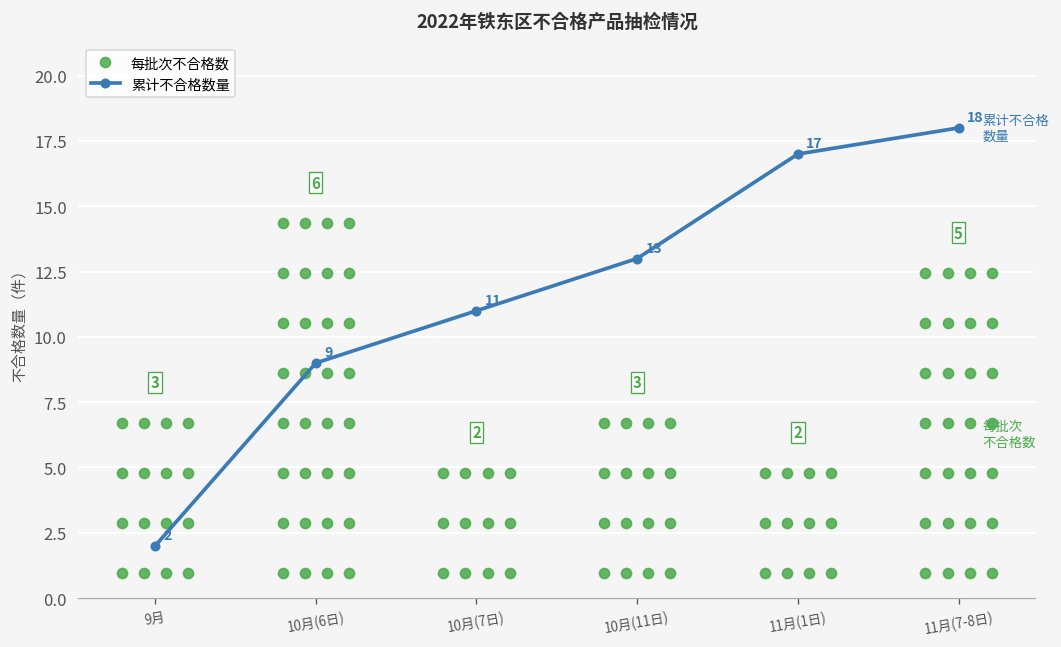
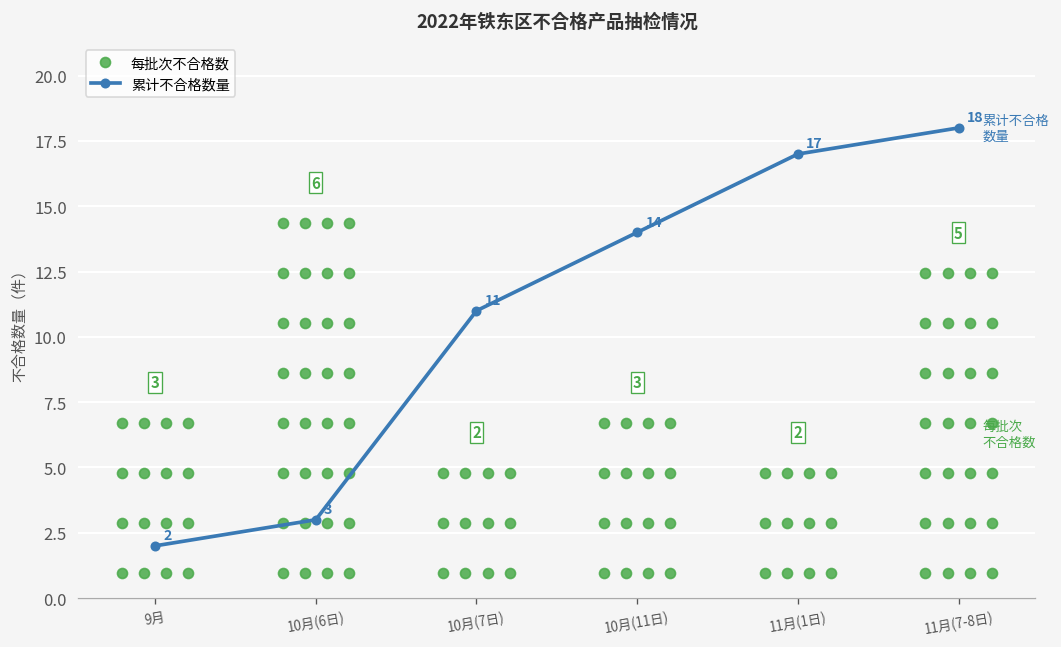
累计不合格数量, 10月(6日): 9 -> 3
累计不合格数量, 10月(11日): 13 -> 14
